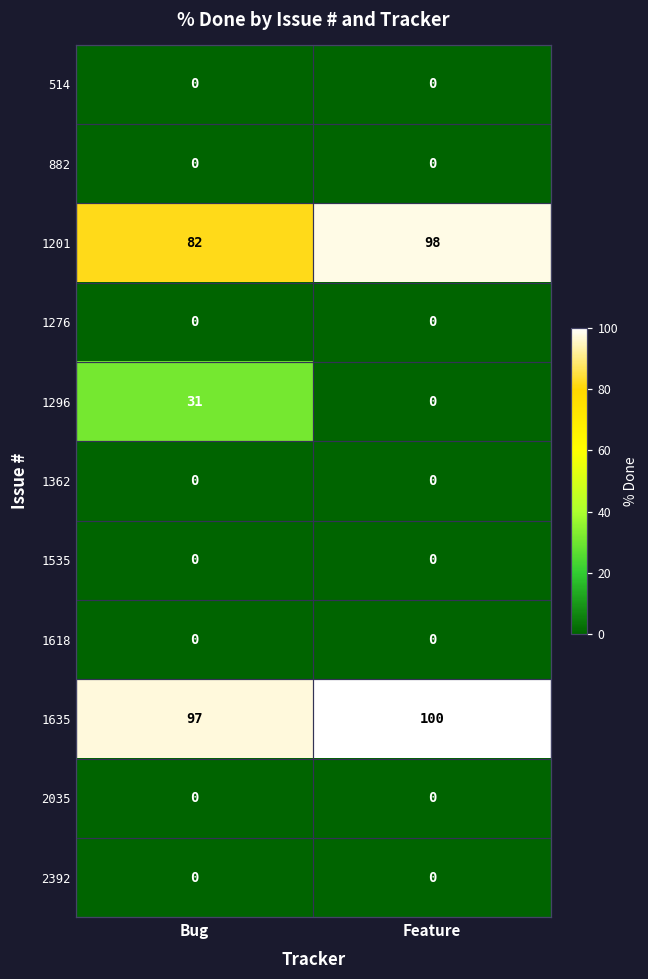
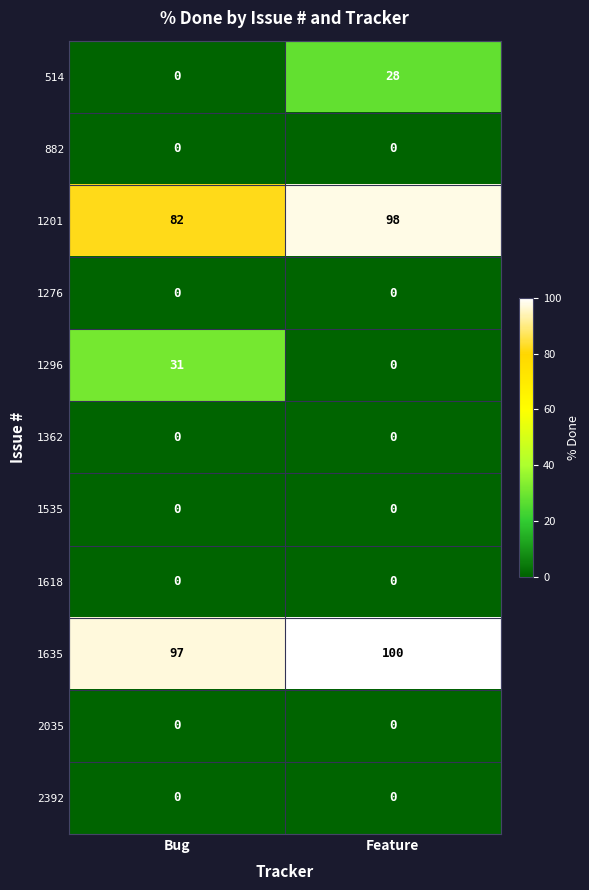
514, Feature: 0 -> 28
